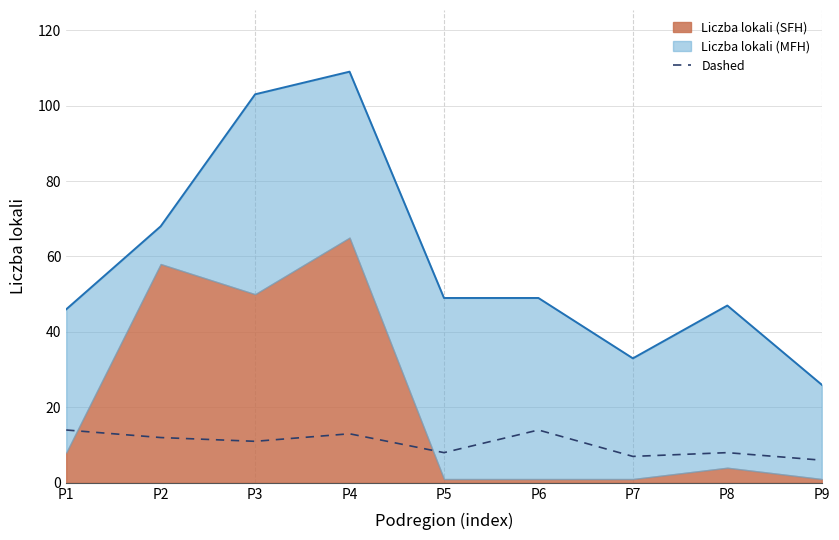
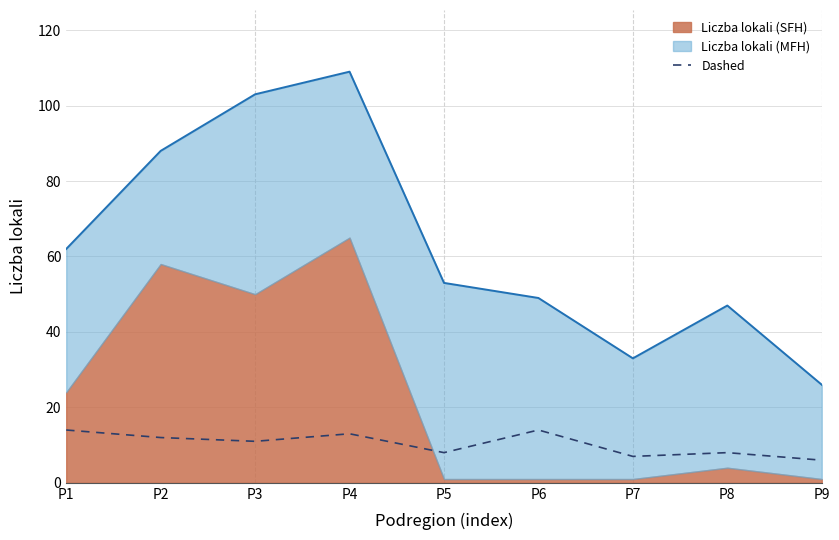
Liczba lokali (SFH), P1: 8 -> 24
Liczba lokali (MFH), P2: 10 -> 30
Liczba lokali (MFH), P5: 48 -> 52
